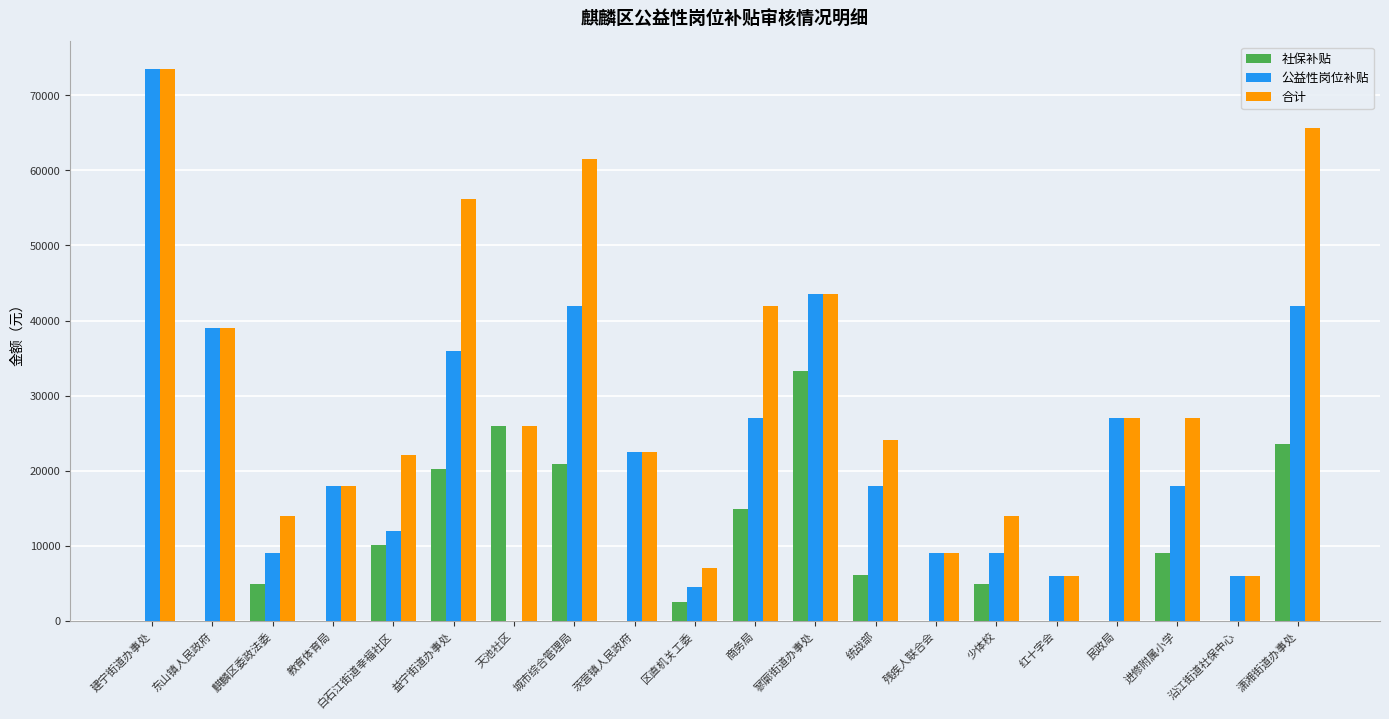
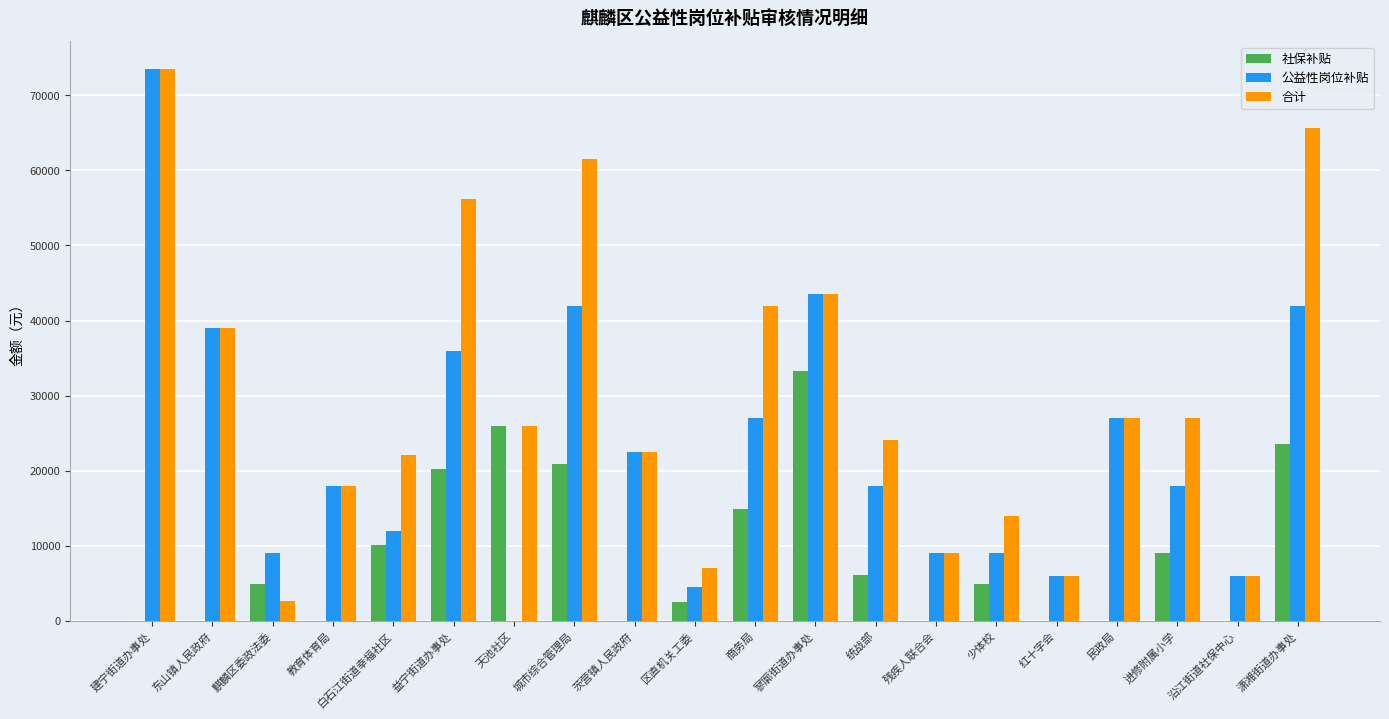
合计, 麒麟区委政法委: 14000 -> 3000
